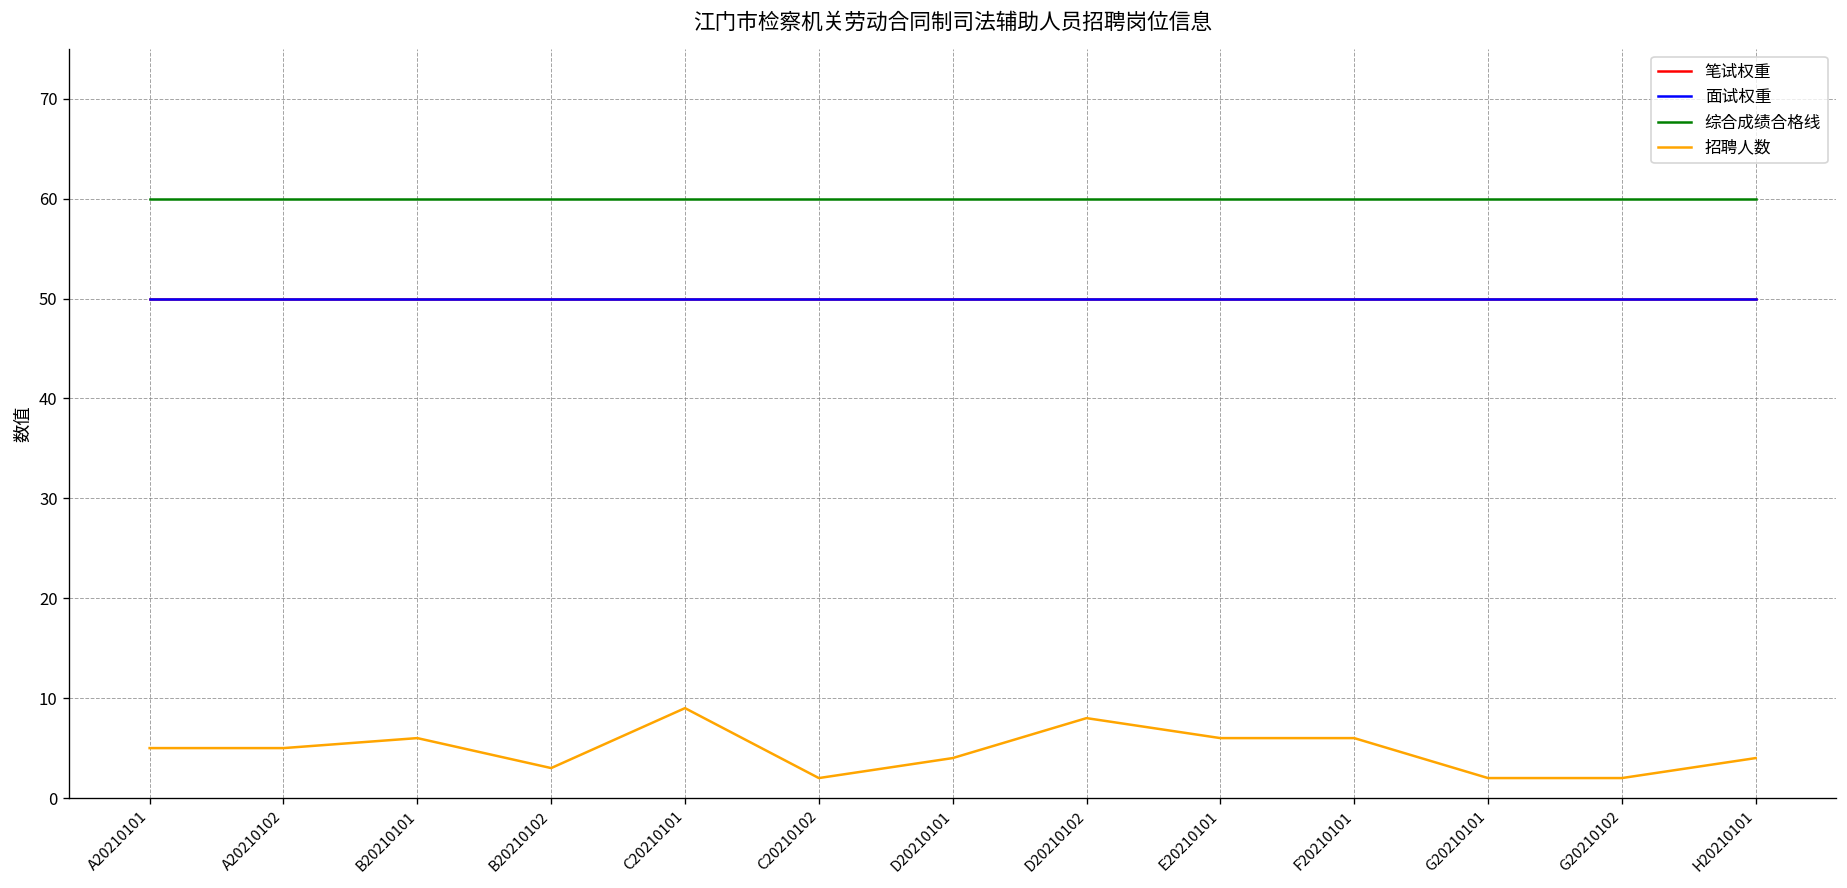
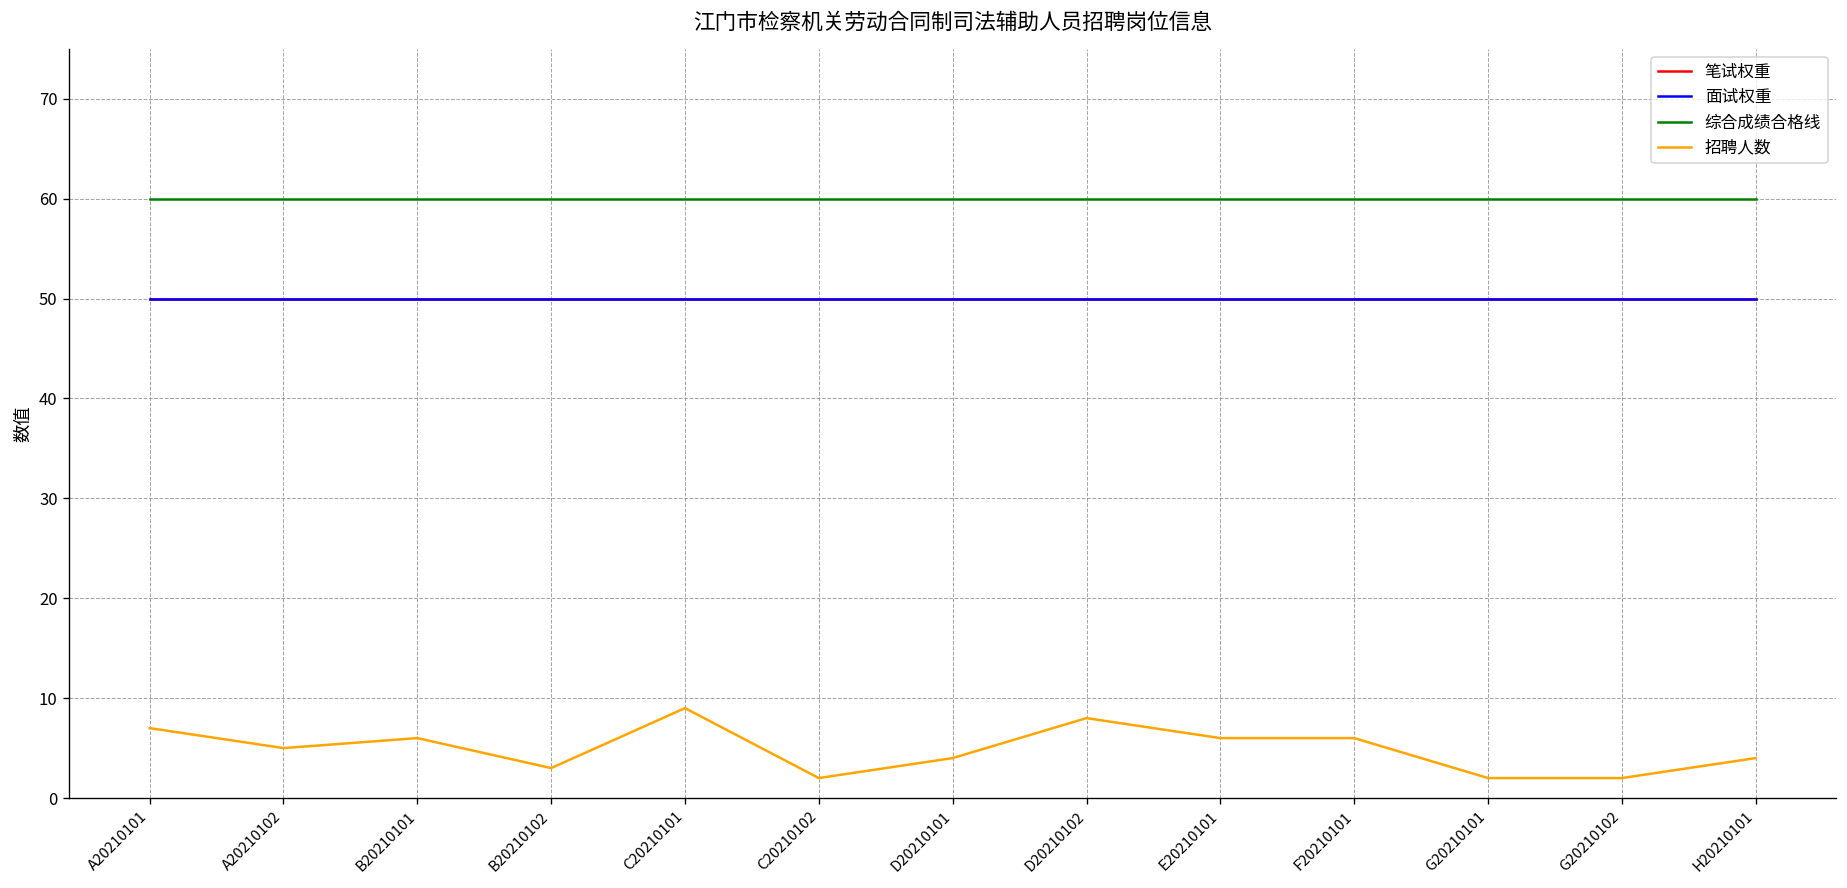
招聘人数, A20210101: 5 -> 7
